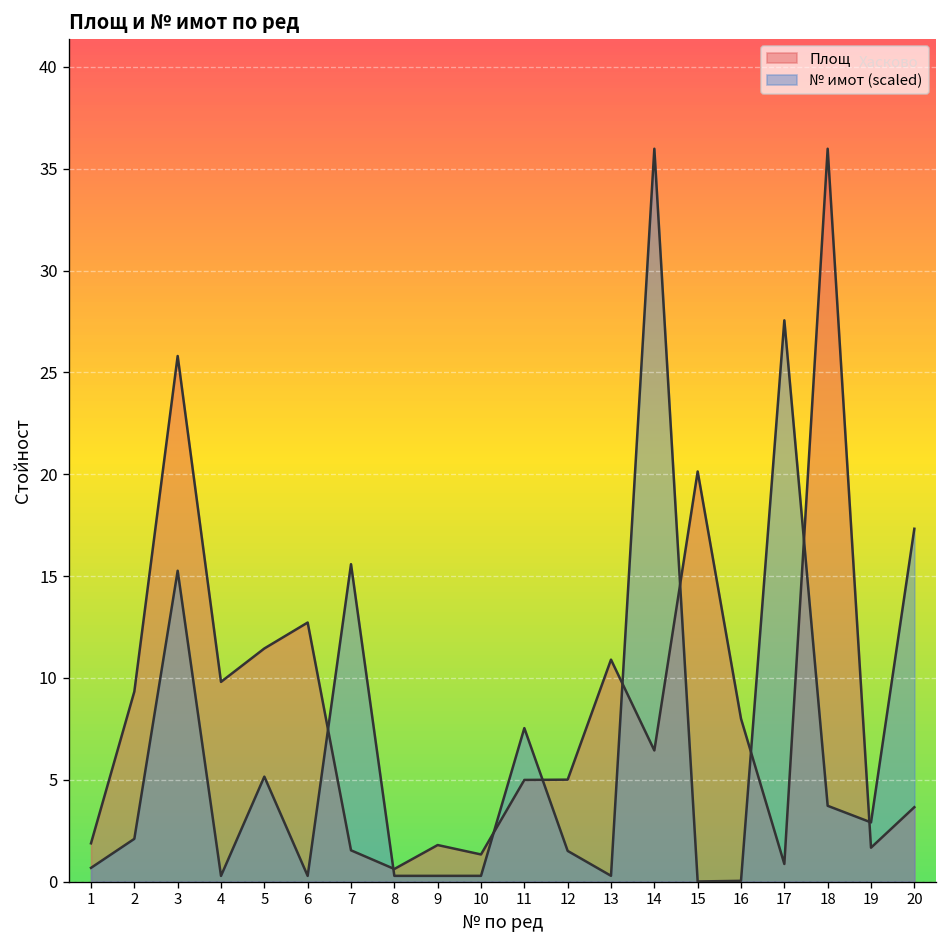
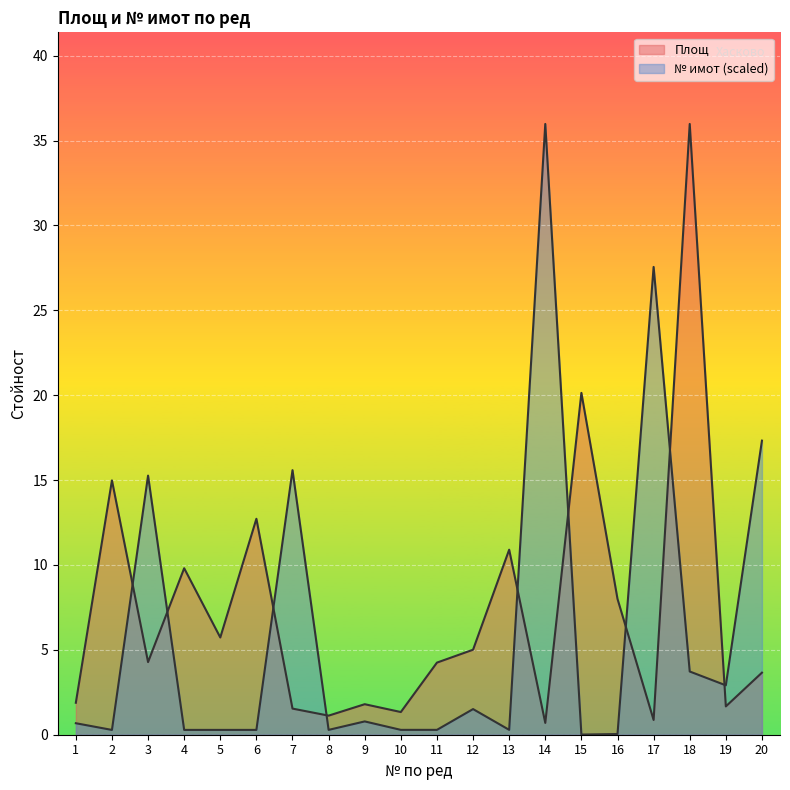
Площ, 2: 9.3 -> 15.0
№ имот (scaled), 2: 2.1 -> 0.3
Площ, 3: 25.8 -> 4.3
Площ, 5: 11.4 -> 5.7
№ имот (scaled), 5: 5.2 -> 0.3
Площ, 8: 0.6 -> 1.1
№ имот (scaled), 9: 0.3 -> 0.8
Площ, 11: 5.0 -> 4.2
№ имот (scaled), 11: 7.5 -> 0.3
Площ, 14: 6.4 -> 0.7
